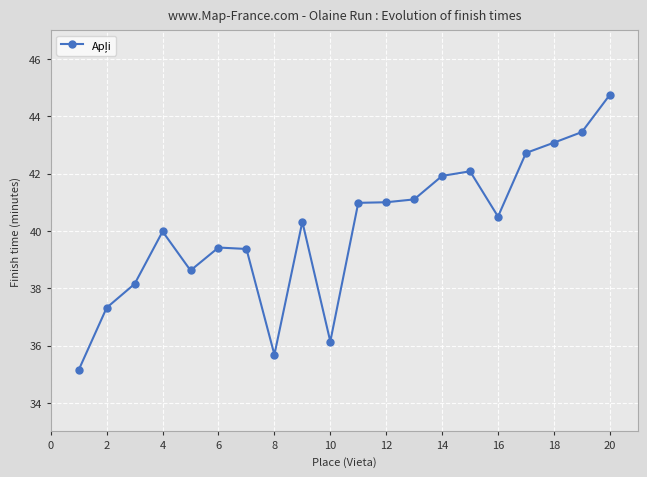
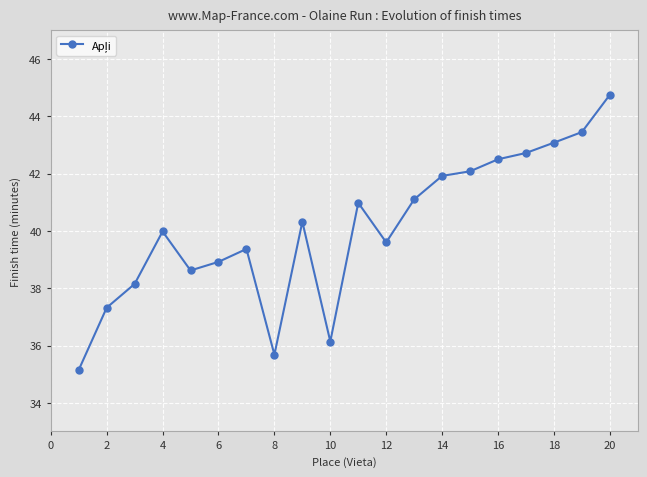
6: 39.4 -> 38.9
12: 41.0 -> 39.6
16: 40.5 -> 42.5
